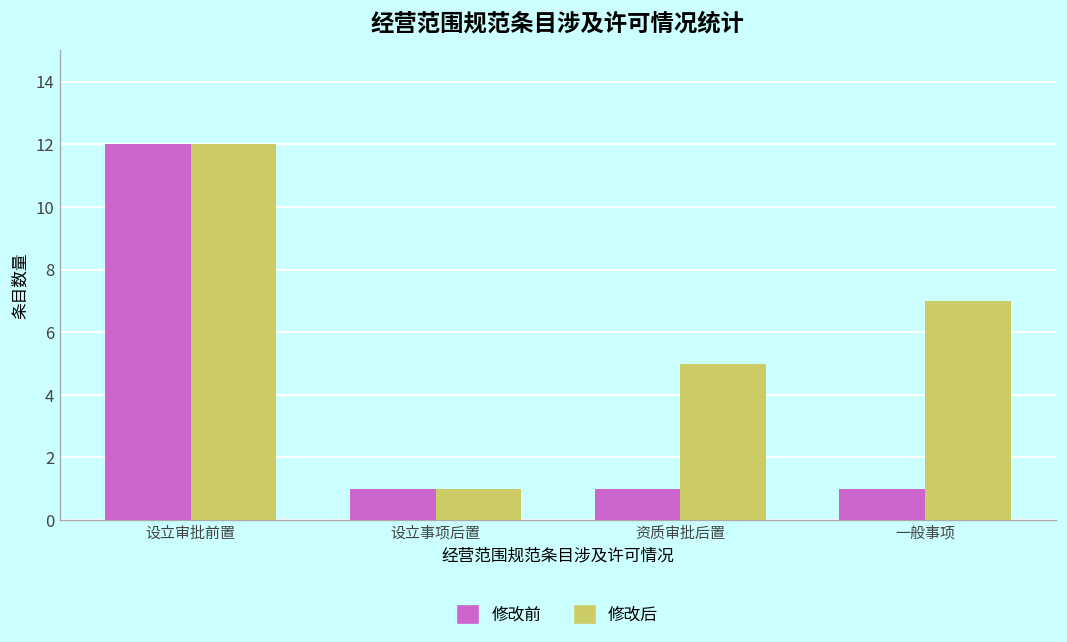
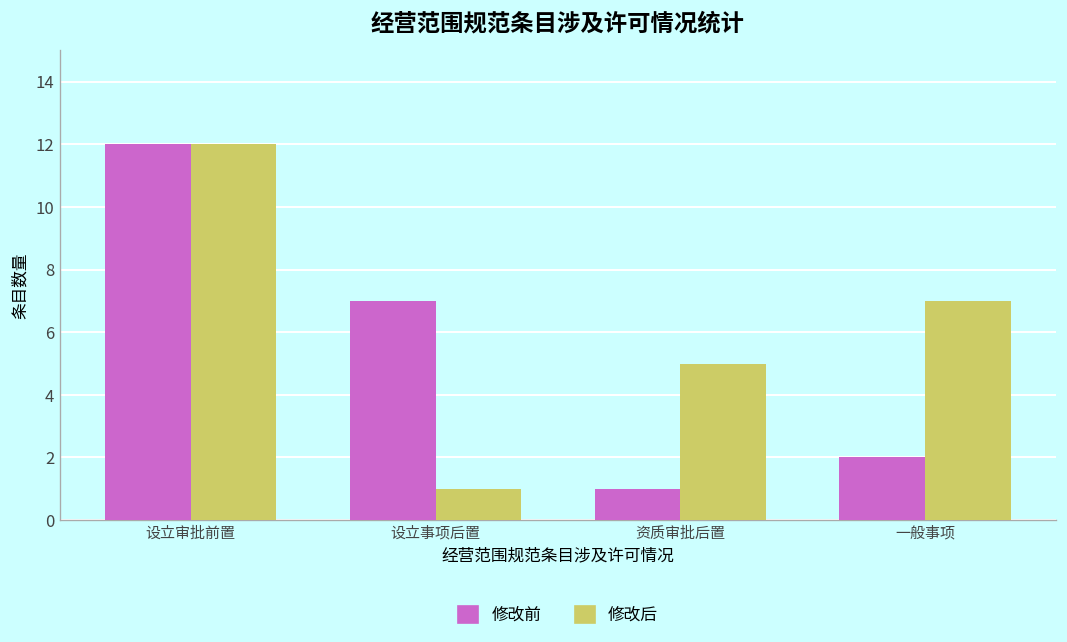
修改前, 设立事项后置: 1 -> 7
修改前, 一般事项: 1 -> 2
